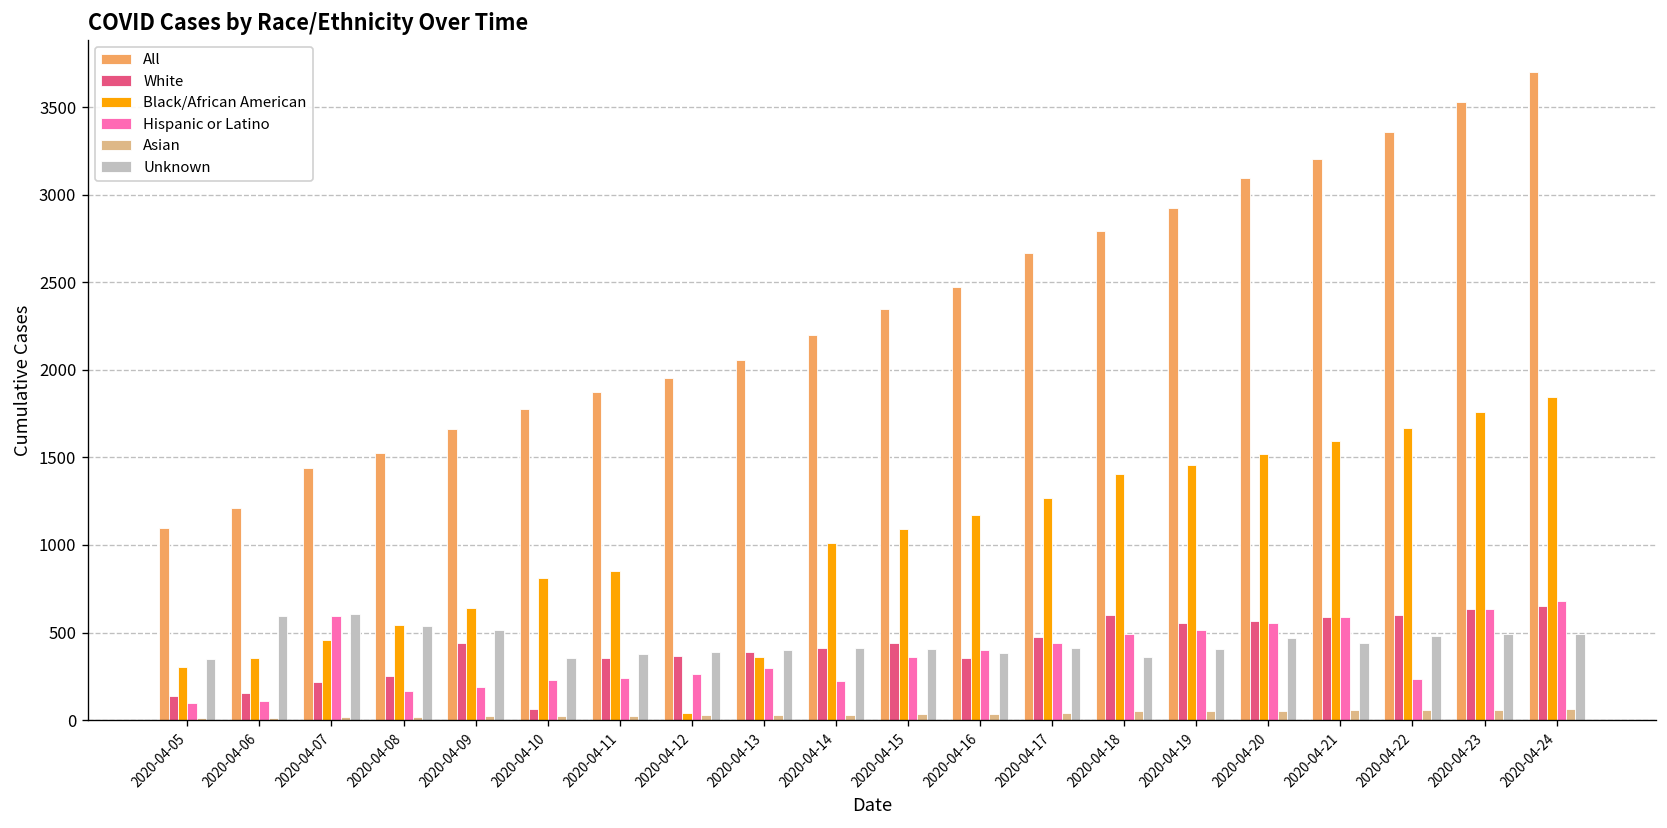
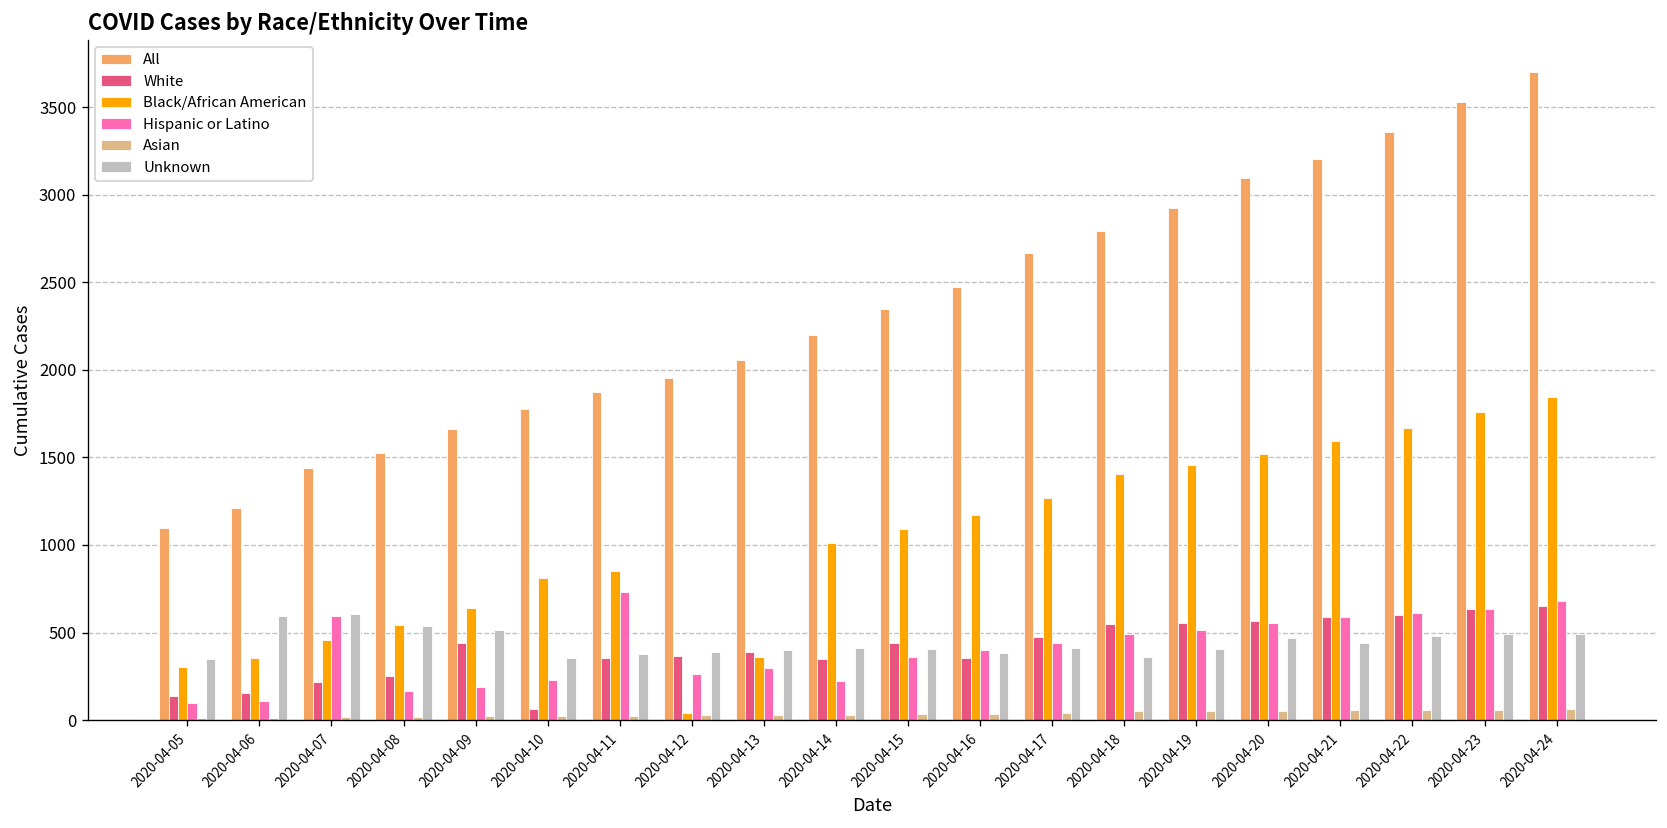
Hispanic or Latino, 2020-04-11: 240 -> 730
White, 2020-04-14: 410 -> 350
White, 2020-04-18: 600 -> 550
Hispanic or Latino, 2020-04-22: 240 -> 610
